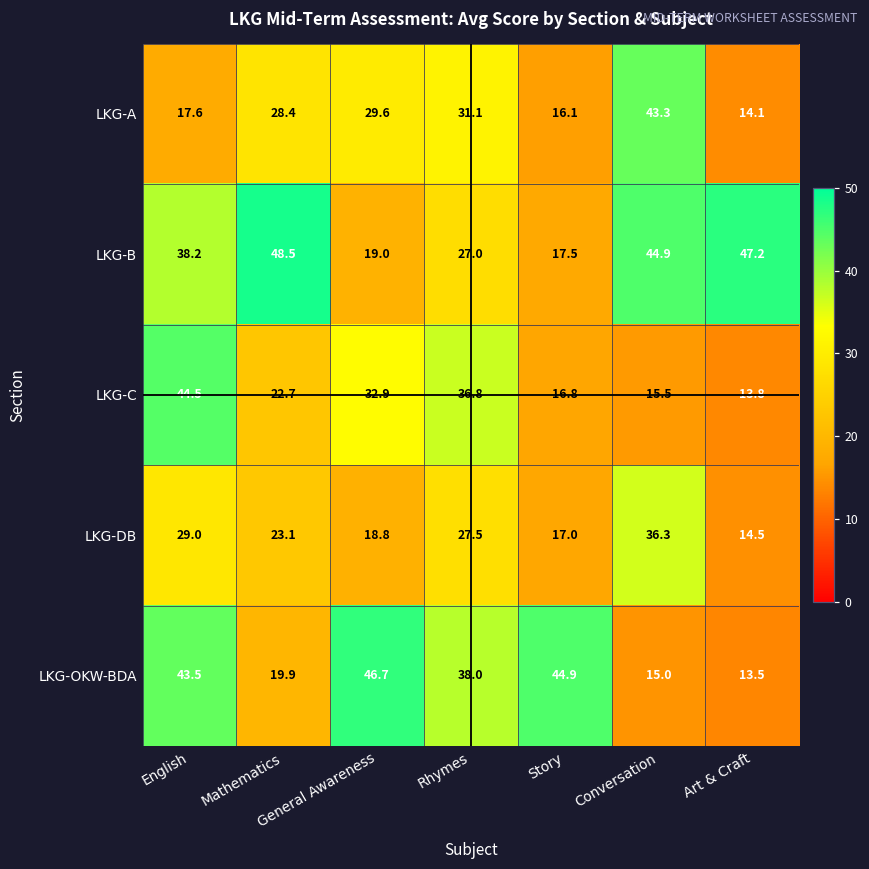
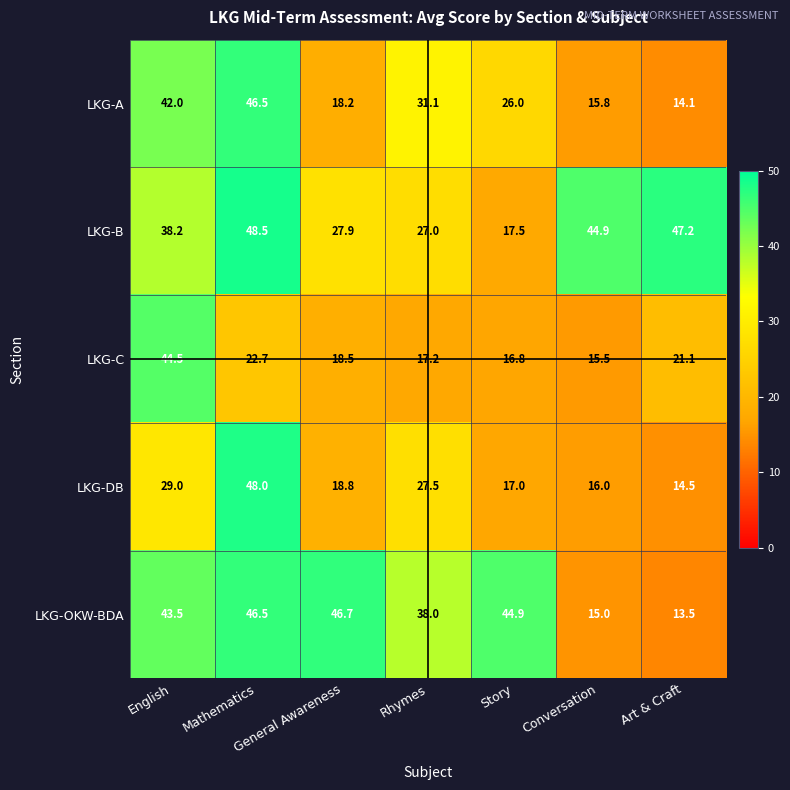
LKG-A, English: 17.6 -> 42.0
LKG-A, Mathematics: 28.4 -> 46.5
LKG-A, General Awareness: 29.6 -> 18.2
LKG-A, Story: 16.1 -> 26.0
LKG-A, Conversation: 43.3 -> 15.8
LKG-B, General Awareness: 19.0 -> 27.9
LKG-C, General Awareness: 32.9 -> 18.5
LKG-C, Rhymes: 36.8 -> 17.2
LKG-C, Art & Craft: 13.8 -> 21.1
LKG-DB, Mathematics: 23.1 -> 48.0
LKG-DB, Conversation: 36.3 -> 16.0
LKG-OKW-BDA, Mathematics: 19.9 -> 46.5
